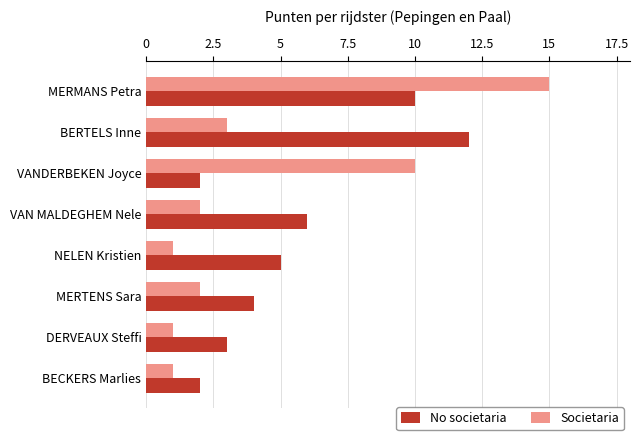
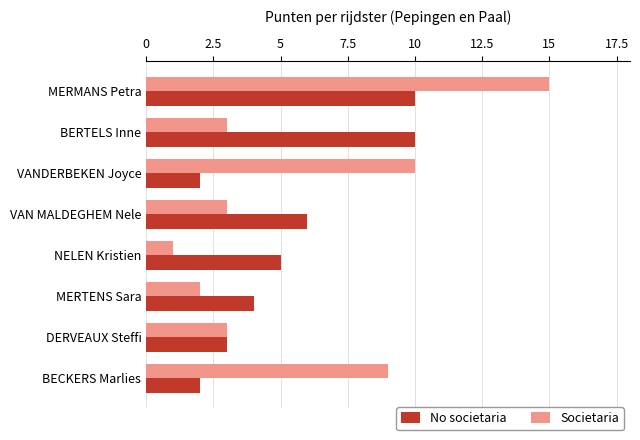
No societaria, BERTELS Inne: 12 -> 10
Societaria, VAN MALDEGHEM Nele: 2 -> 3
Societaria, DERVEAUX Steffi: 1 -> 3
Societaria, BECKERS Marlies: 1 -> 9
